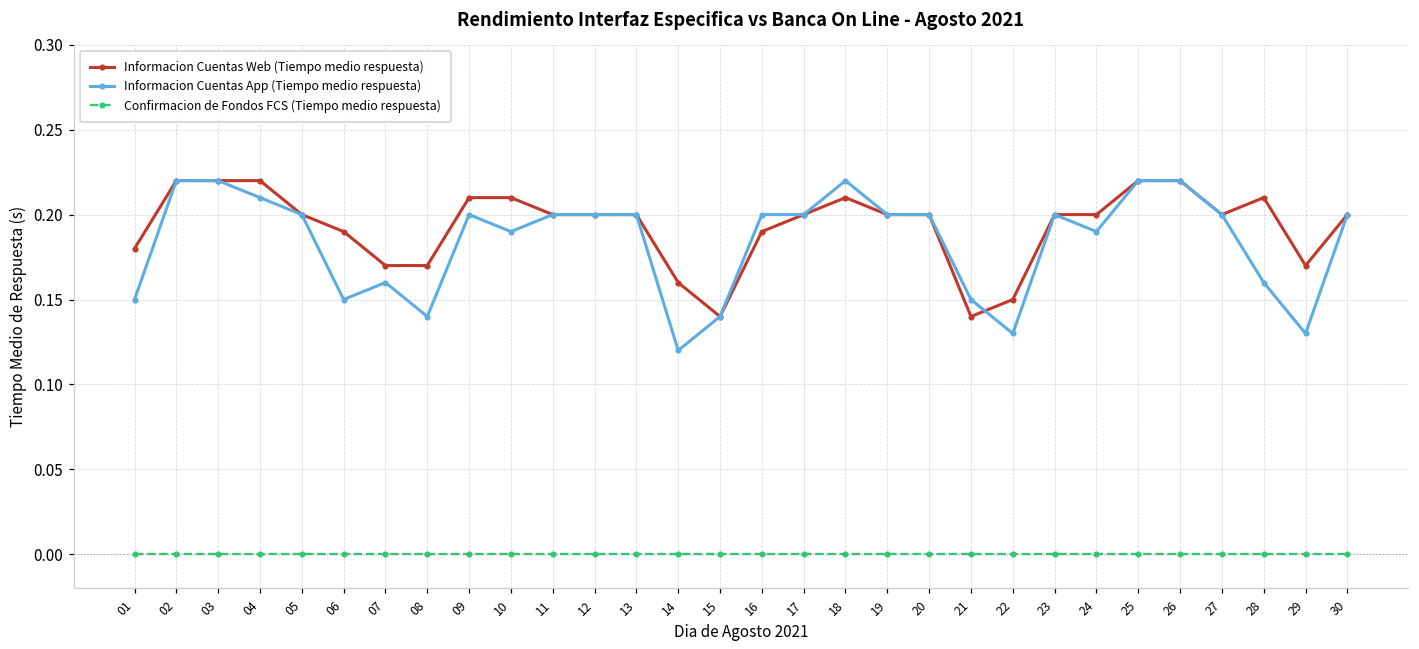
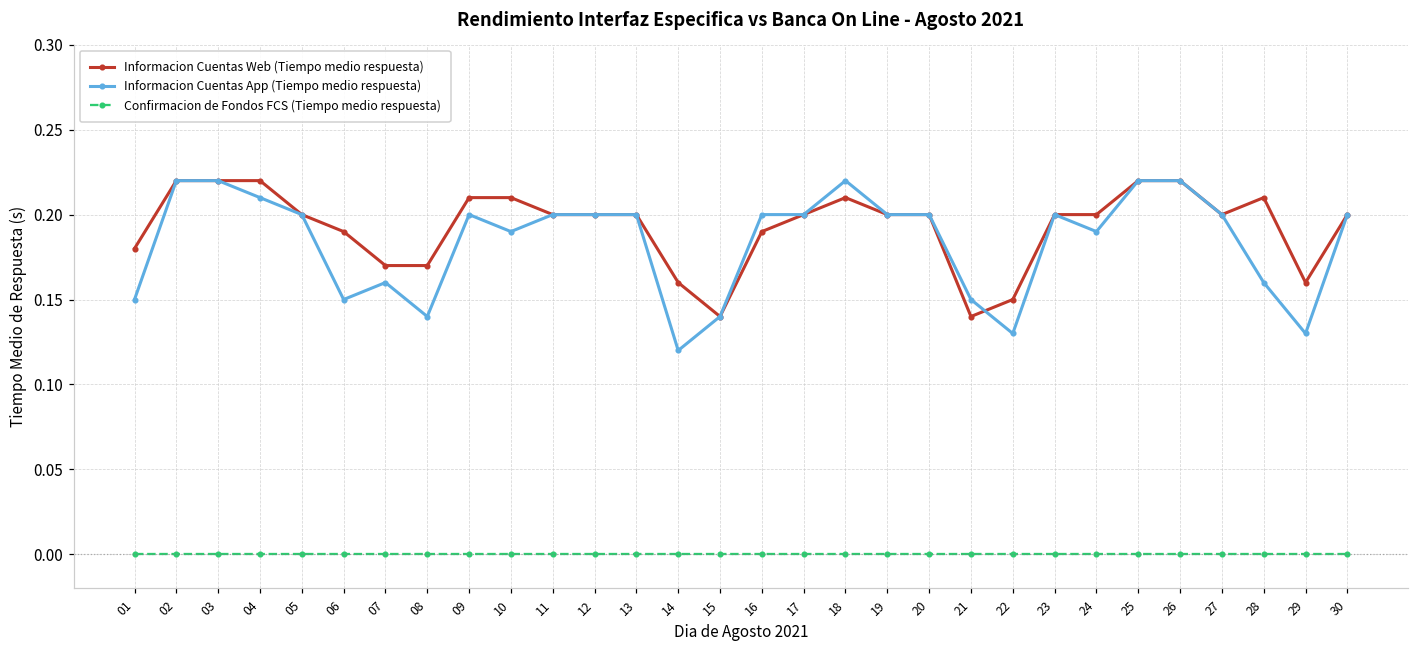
Informacion Cuentas Web (Tiempo medio respuesta), 29: 0.17 -> 0.16
